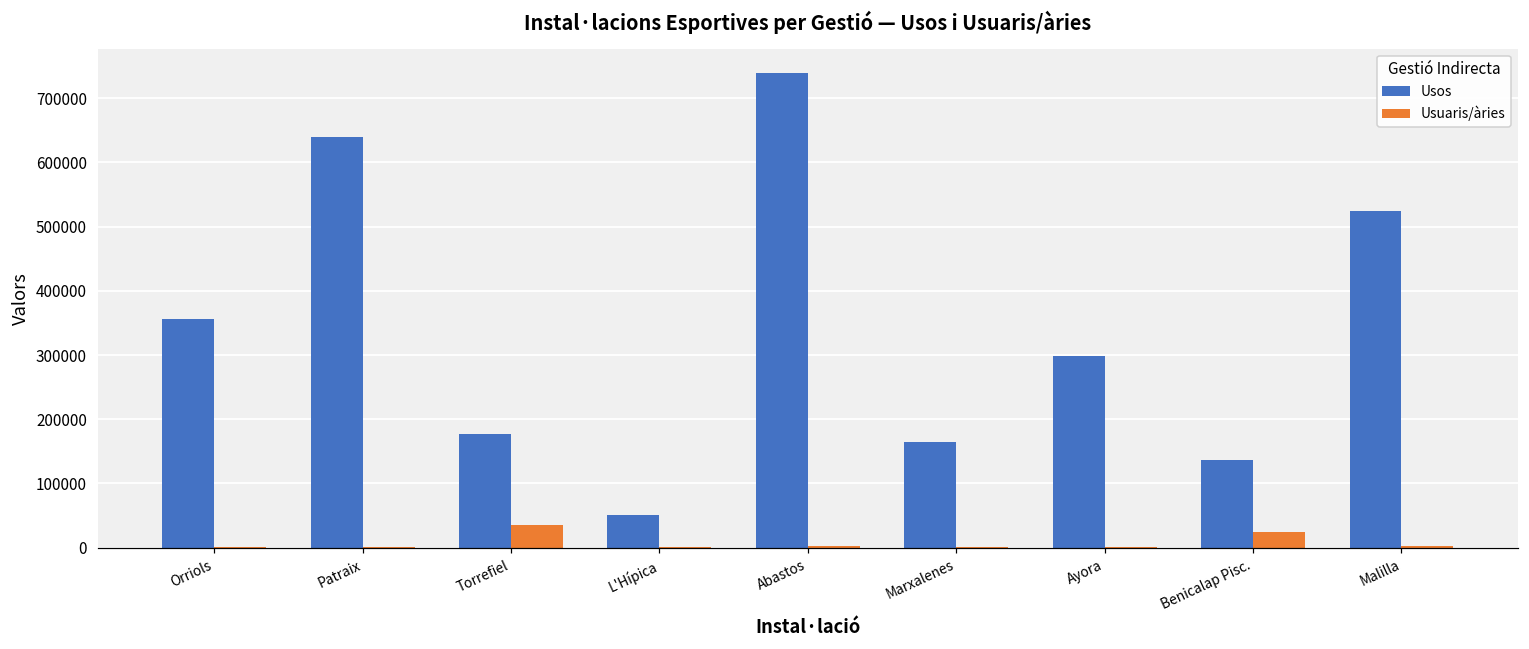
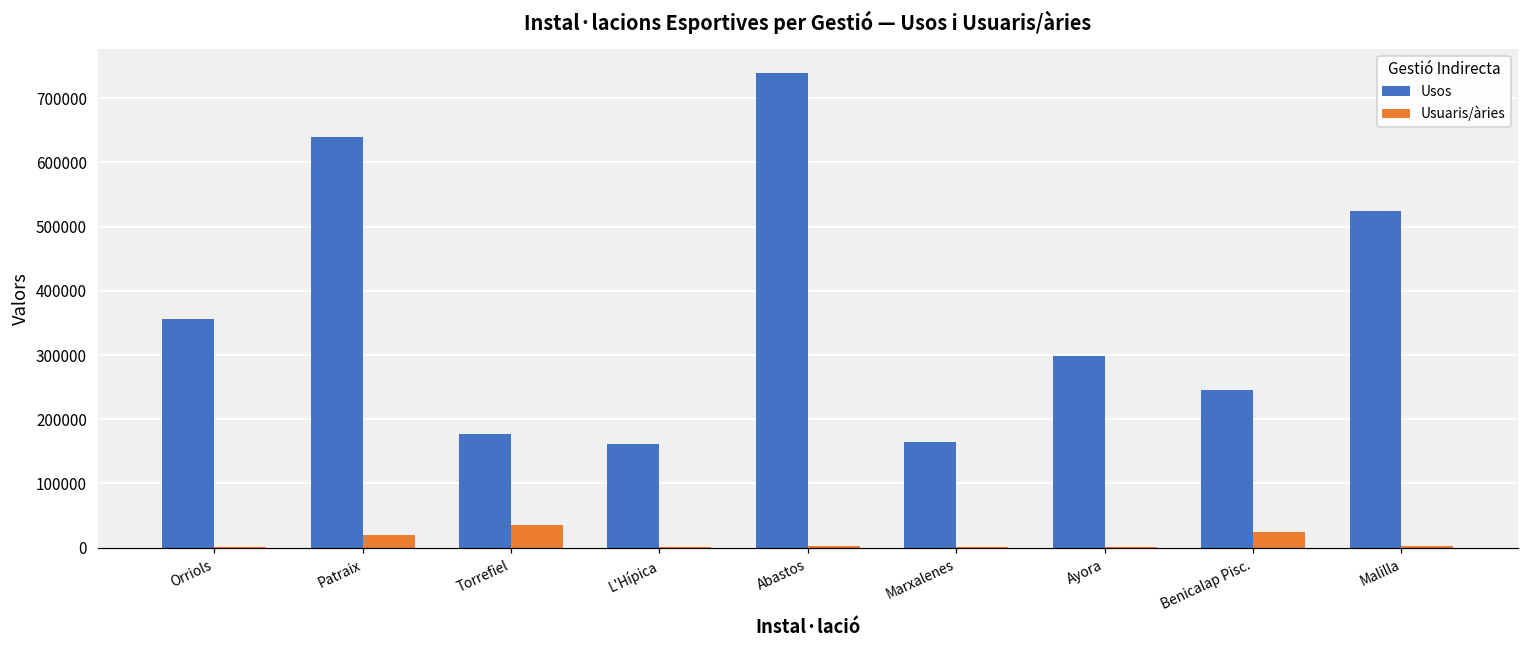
Usuaris/àries, Patraix: 0 -> 20000
Usos, L'Hípica: 50000 -> 160000
Usos, Benicalap Pisc.: 140000 -> 240000
